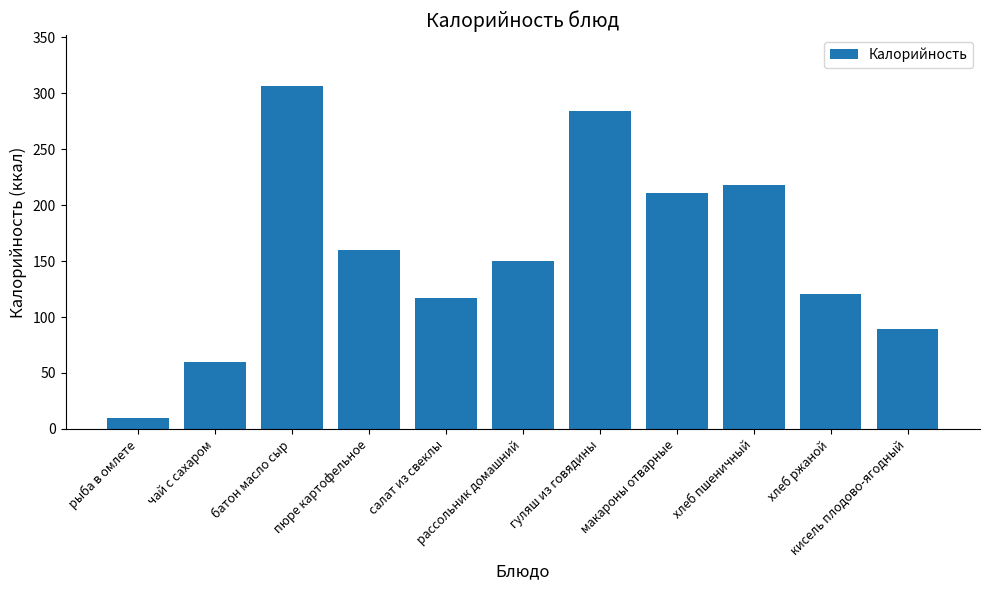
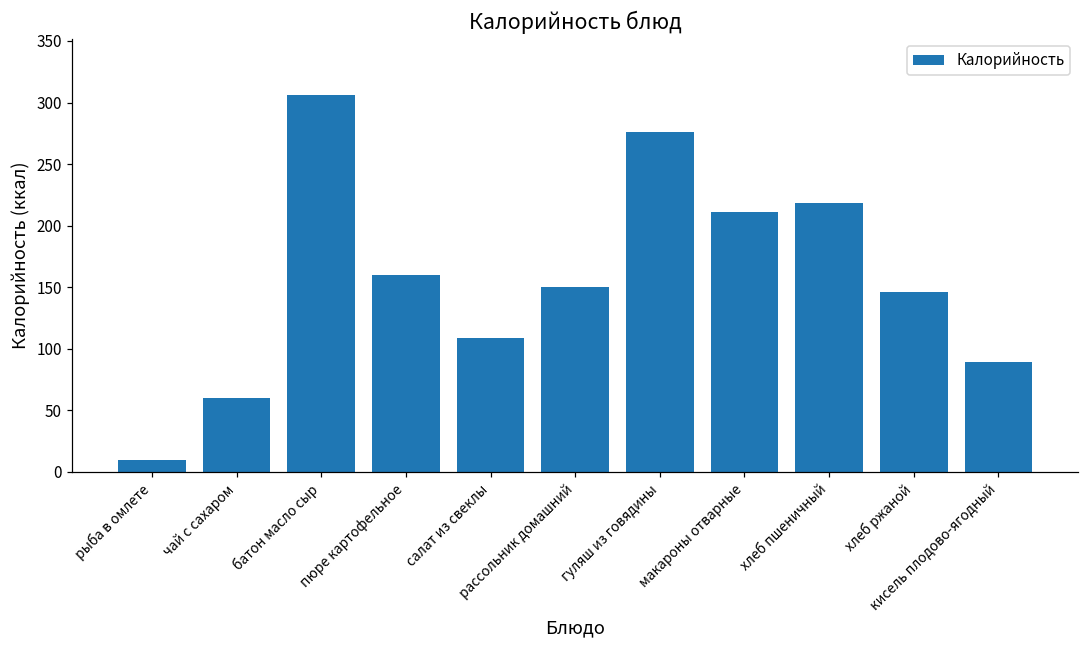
салат из свеклы: 117 -> 109
гуляш из говядины: 284 -> 276
хлеб ржаной: 121 -> 146
